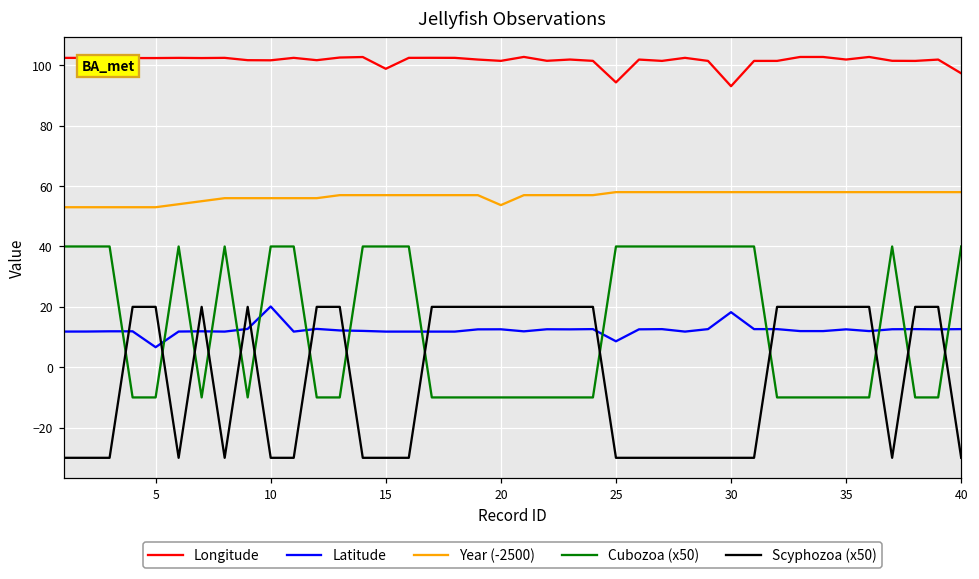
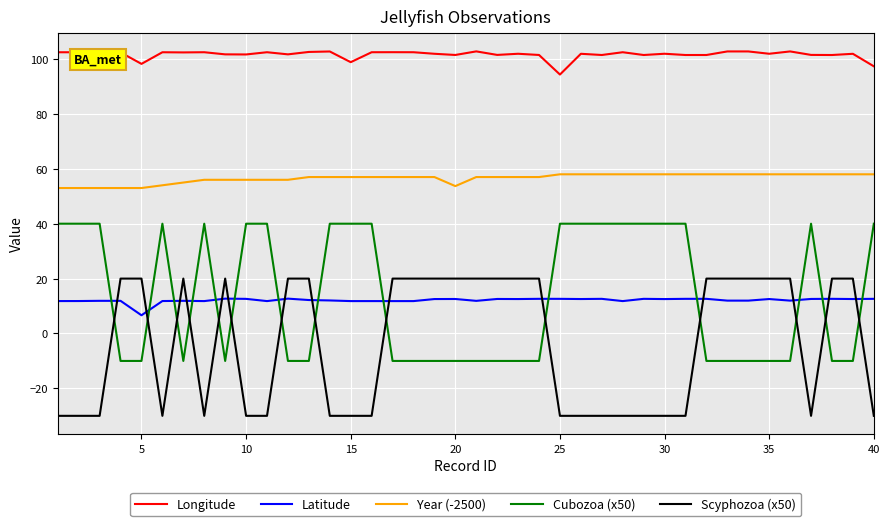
Longitude, 5: 102 -> 98
Latitude, 10: 20 -> 13
Latitude, 25: 9 -> 13
Longitude, 30: 93 -> 102
Latitude, 30: 18 -> 13
